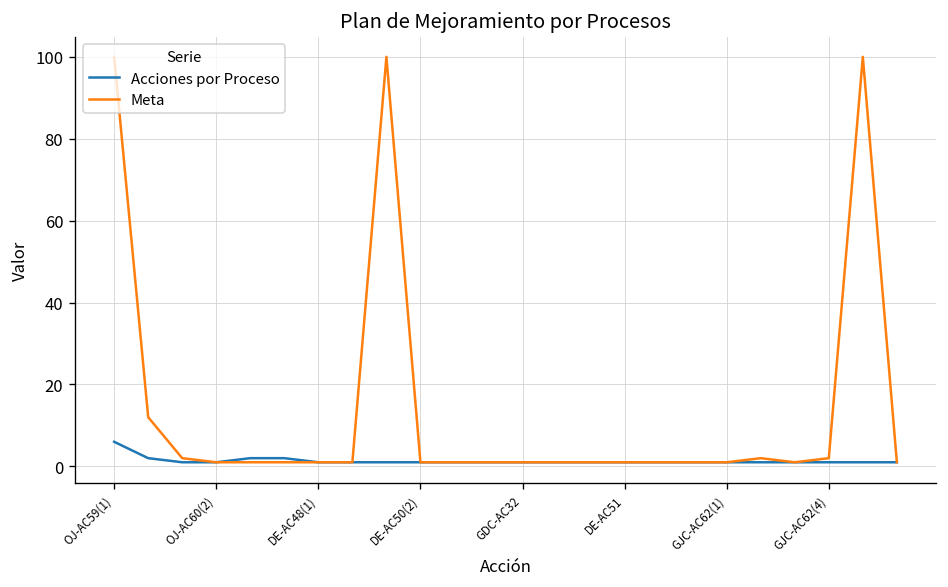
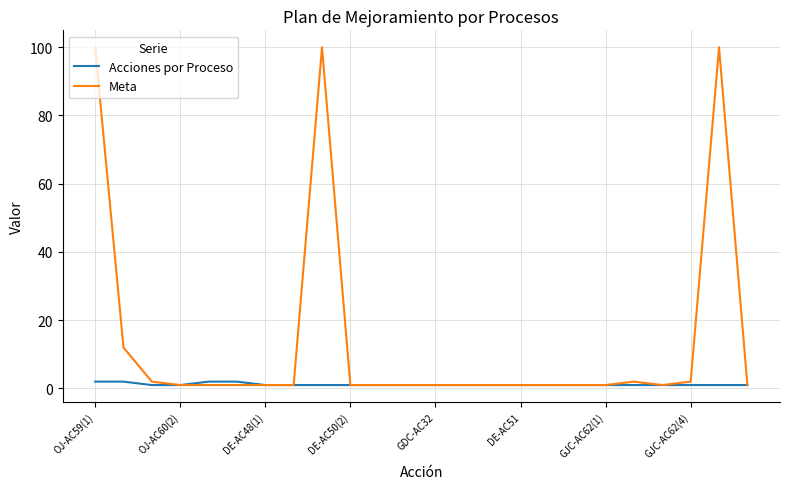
Acciones por Proceso, OJ-AC59(1): 6 -> 2
